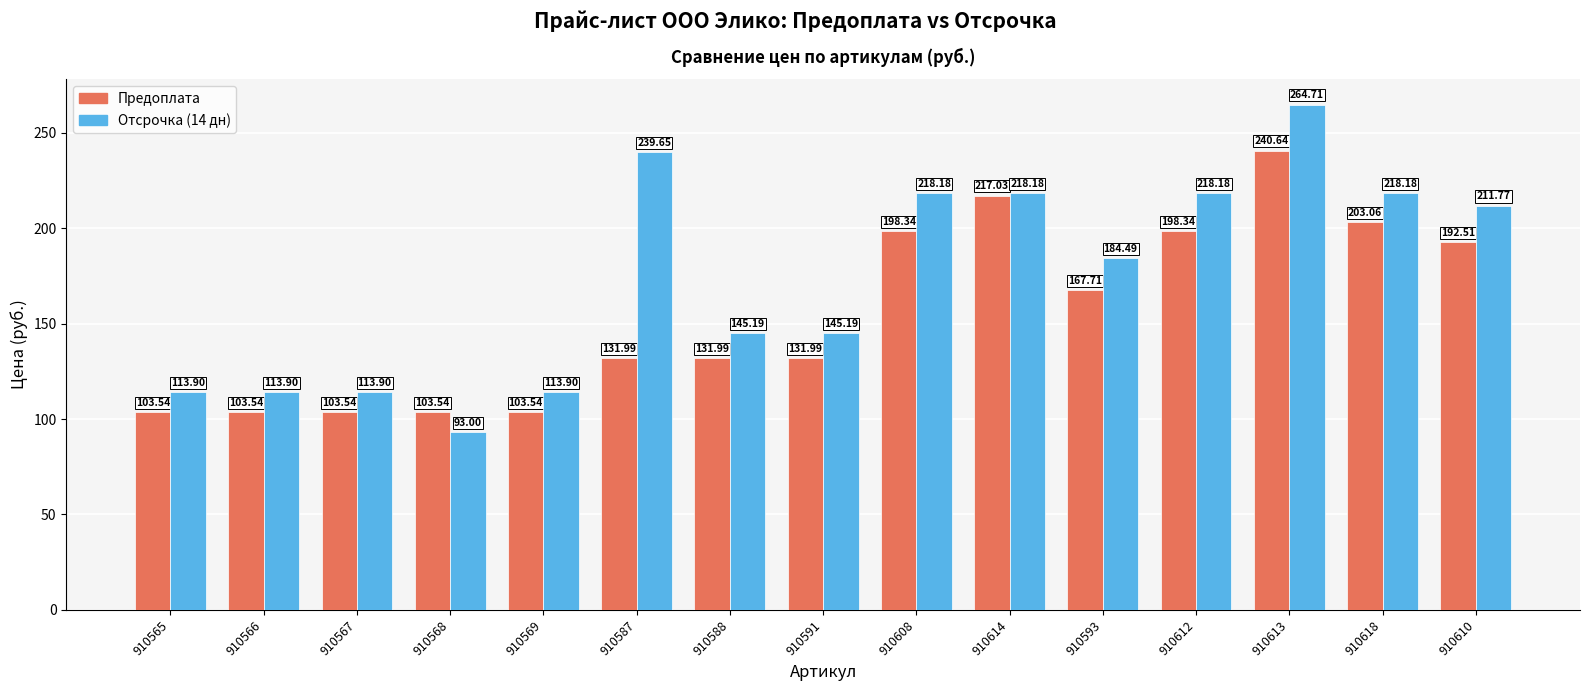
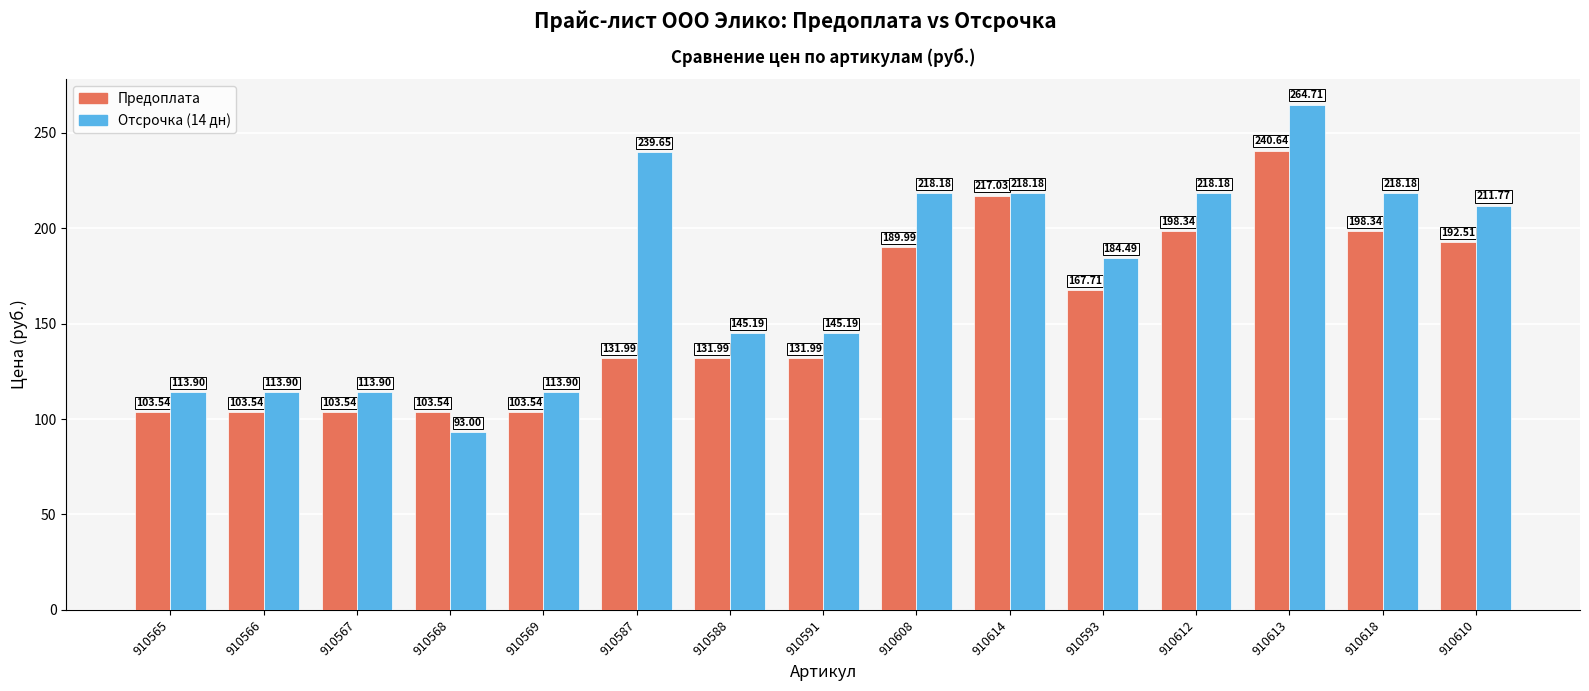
Предоплата, 910608: 198.34 -> 189.99
Предоплата, 910618: 203.06 -> 198.34
